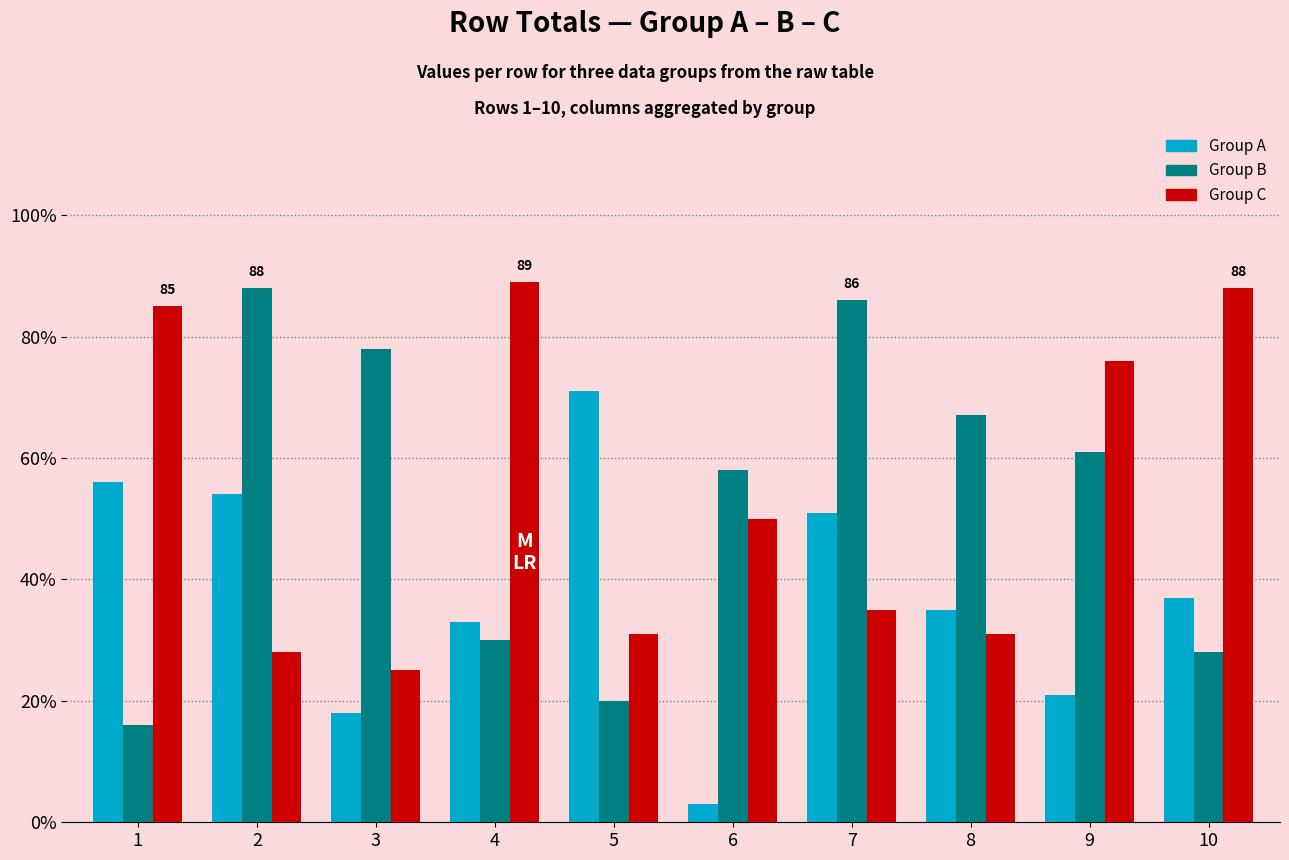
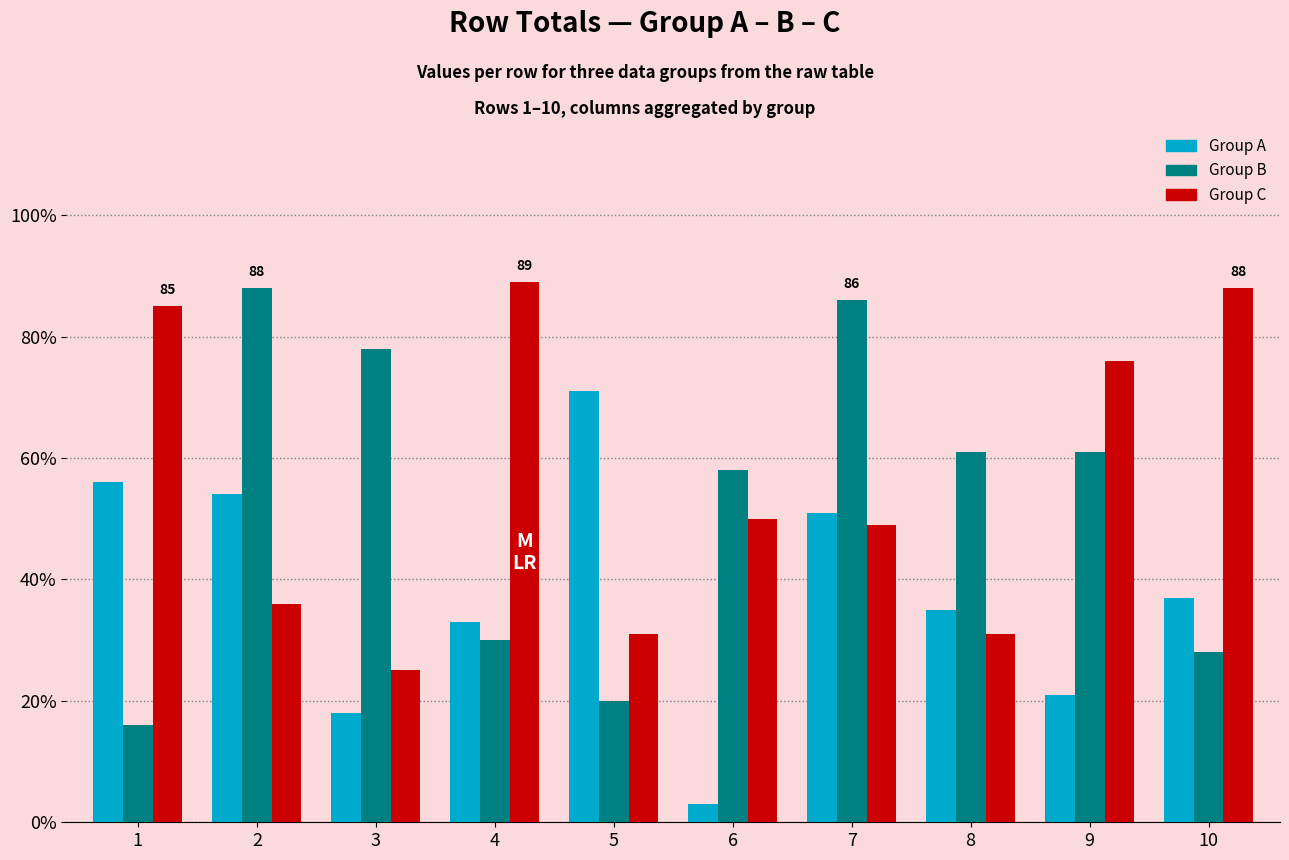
Group C, 2: 28% -> 36%
Group C, 7: 35% -> 49%
Group B, 8: 67% -> 61%
